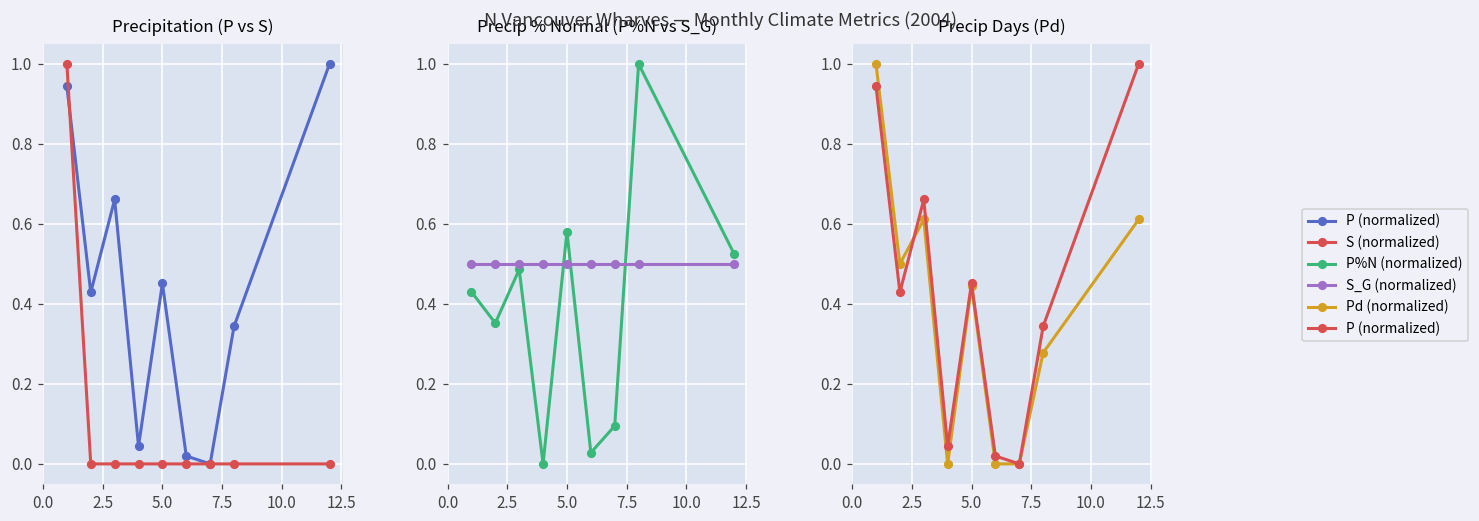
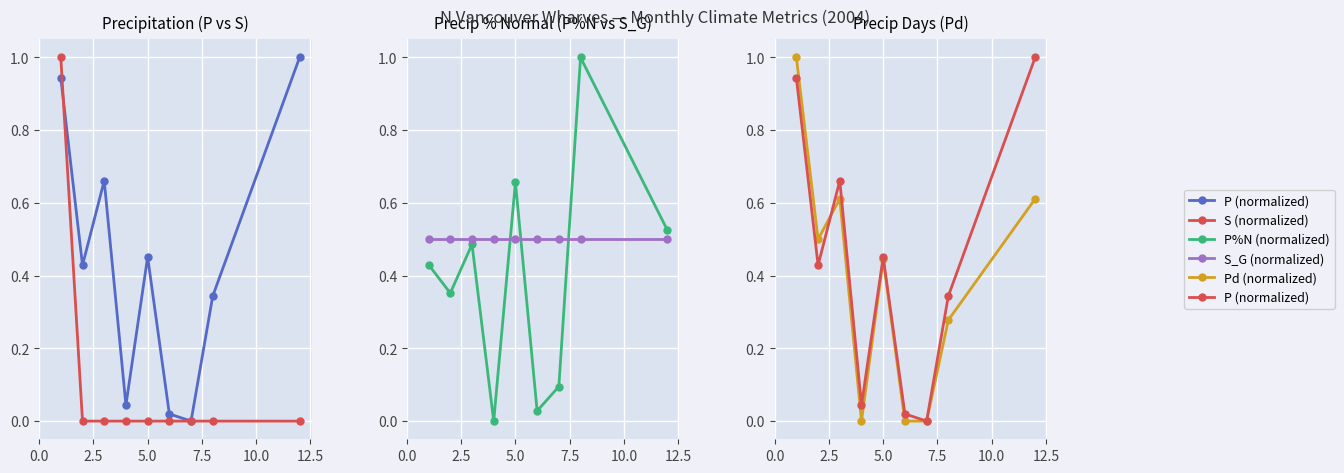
Precip % Normal (P%N vs S_G), P%N (normalized), 5.0: 0.58 -> 0.66
